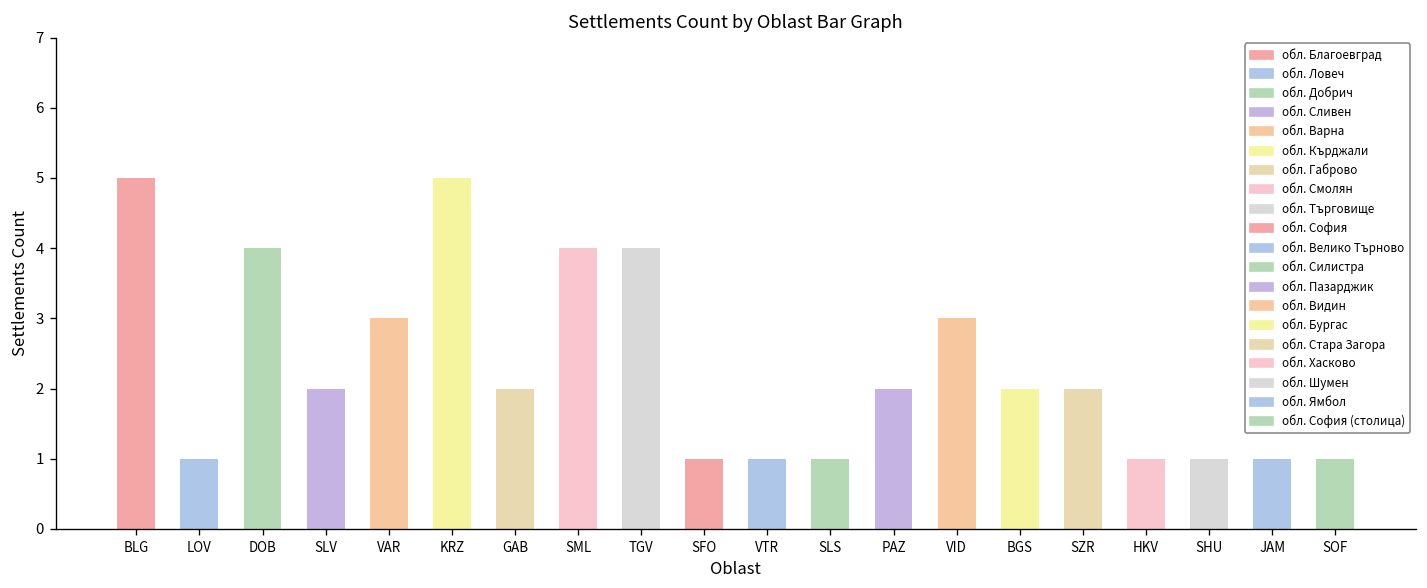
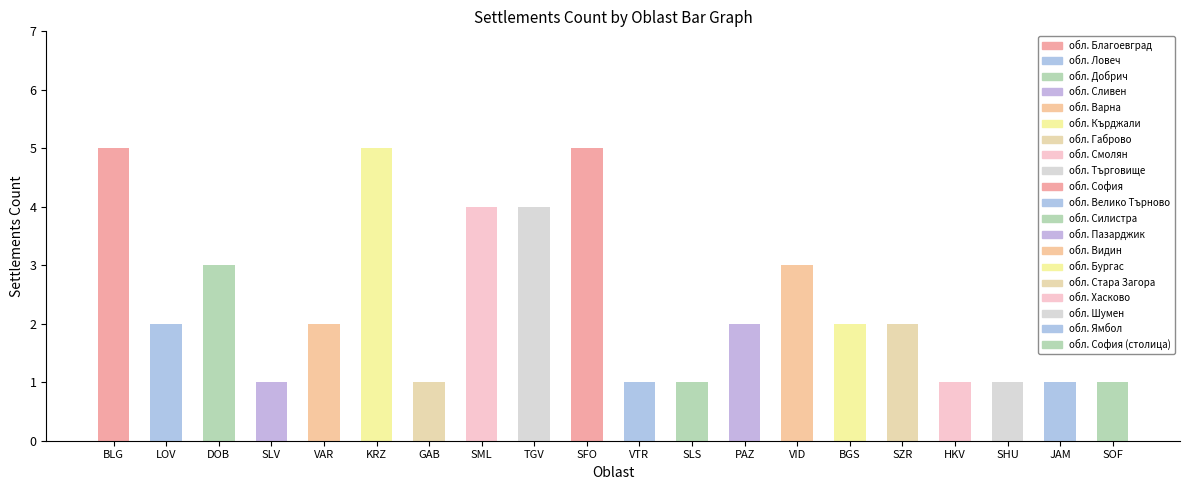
LOV: 1 -> 2
DOB: 4 -> 3
SLV: 2 -> 1
VAR: 3 -> 2
GAB: 2 -> 1
SFO: 1 -> 5
